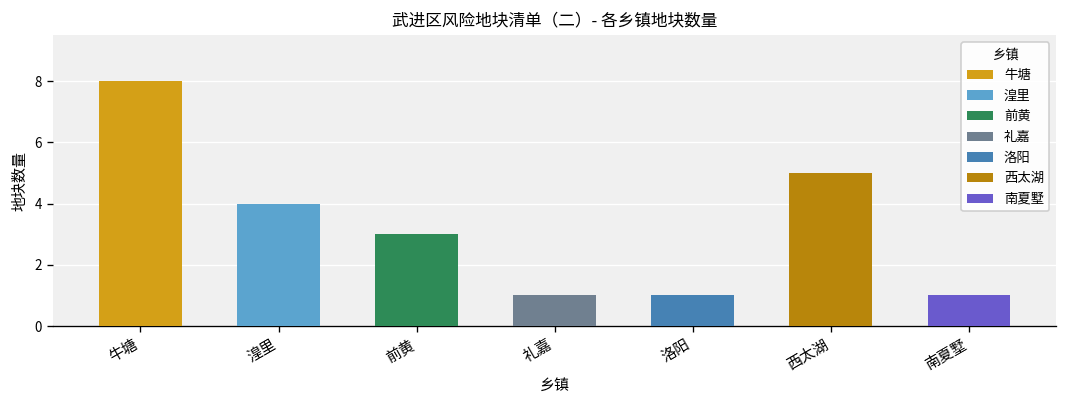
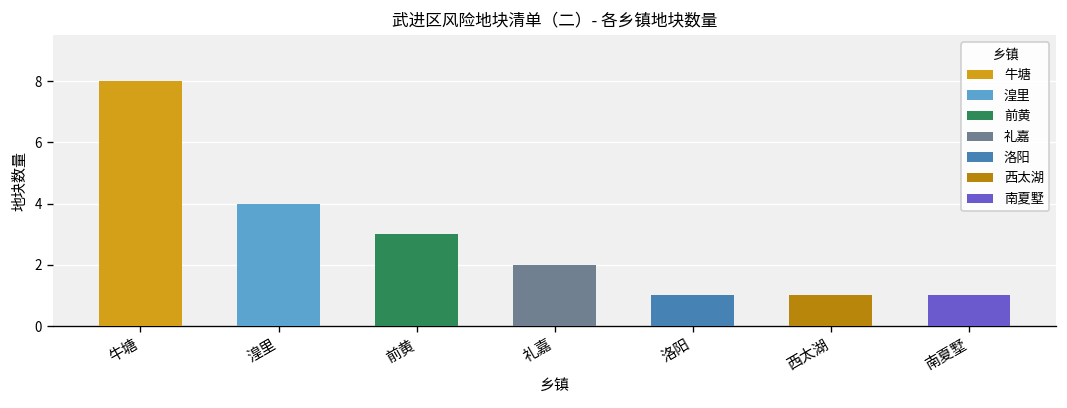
礼嘉: 1 -> 2
西太湖: 5 -> 1
